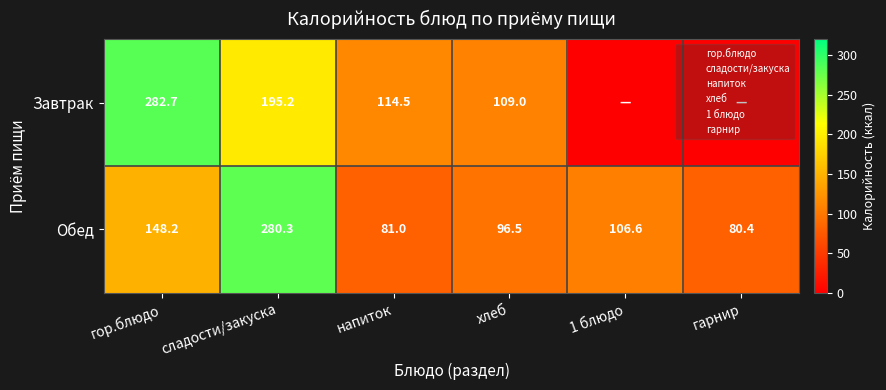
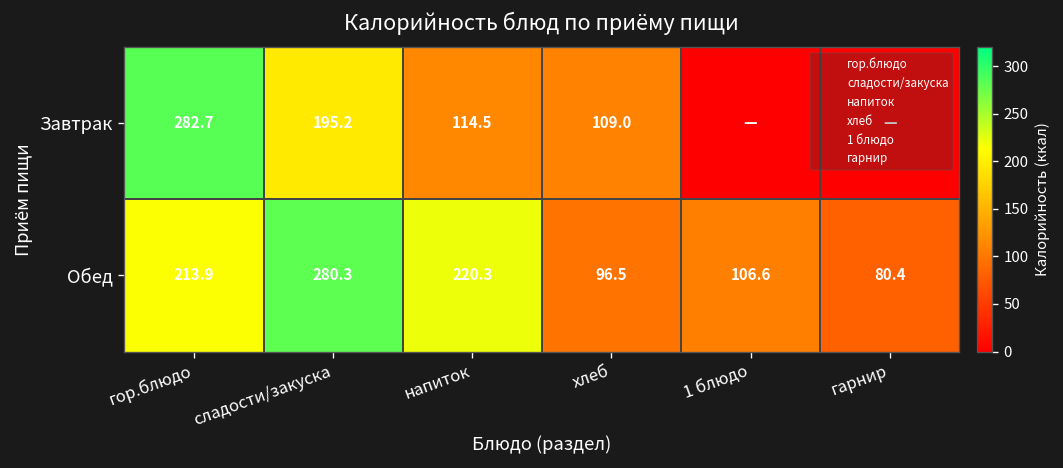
Обед, гор.блюдо: 148.2 -> 213.9
Обед, напиток: 81.0 -> 220.3
